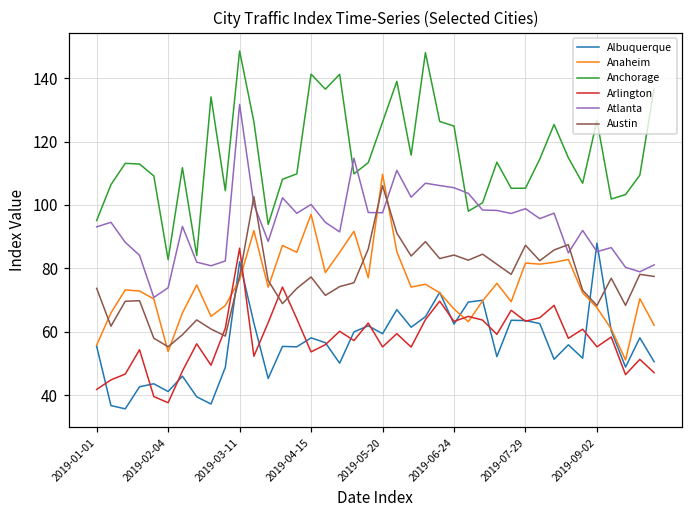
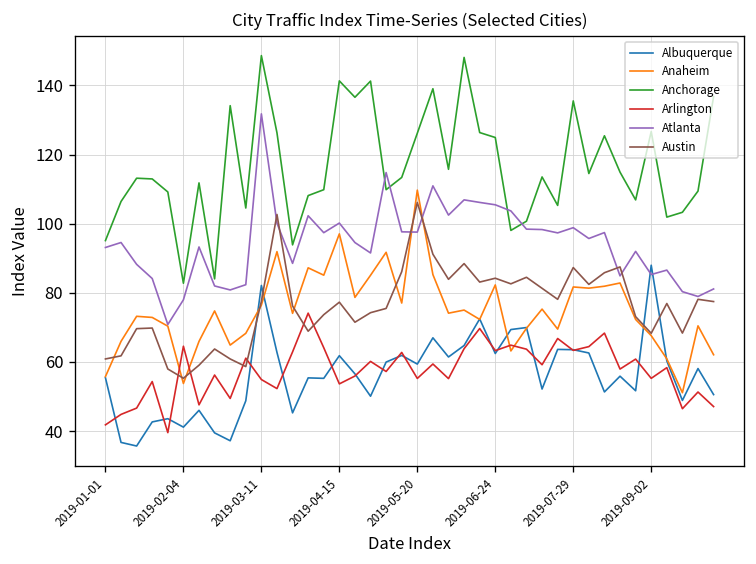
Austin, 2019-01-01: 74 -> 61
Arlington, 2019-02-04: 38 -> 65
Atlanta, 2019-02-04: 74 -> 78
Arlington, 2019-03-11: 86 -> 55
Albuquerque, 2019-04-15: 58 -> 62
Anaheim, 2019-06-24: 67 -> 82
Anchorage, 2019-07-29: 105 -> 136
